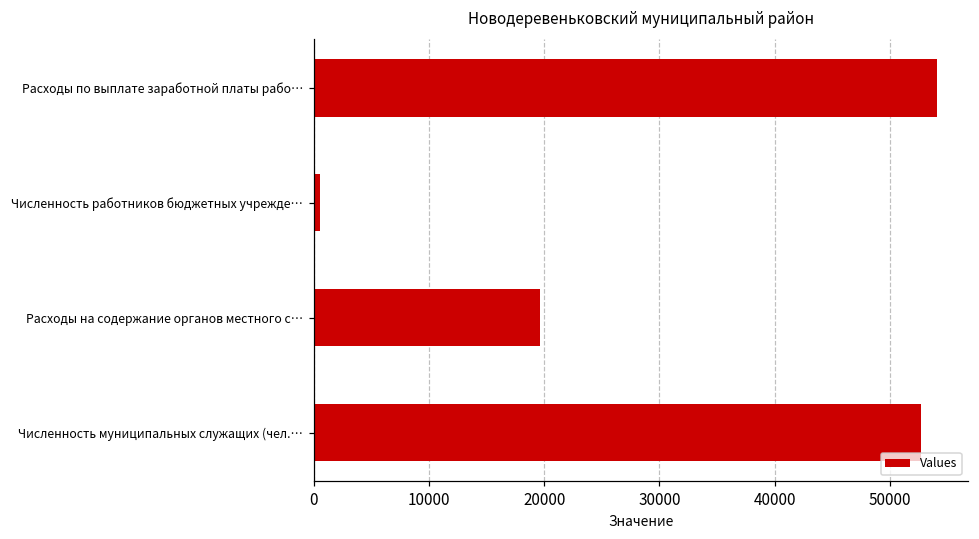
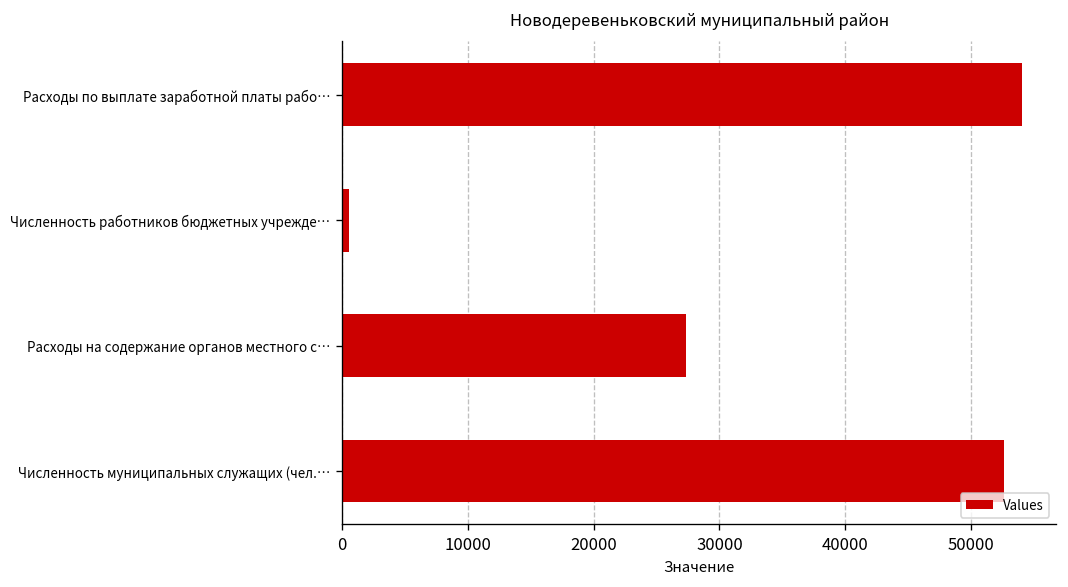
Расходы на содержание органов местного с…: 19700 -> 27400
